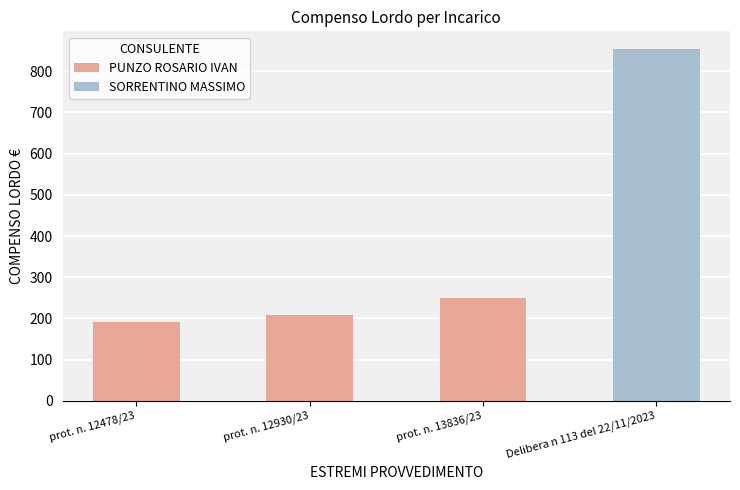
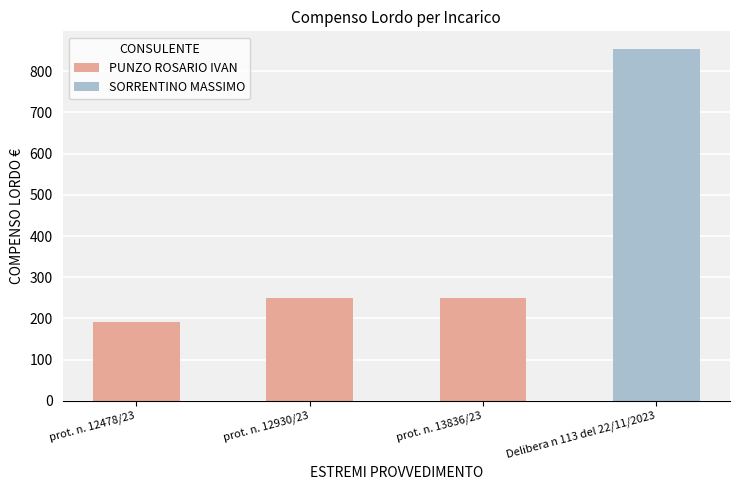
PUNZO ROSARIO IVAN, prot. n. 12930/23: 210 -> 250
